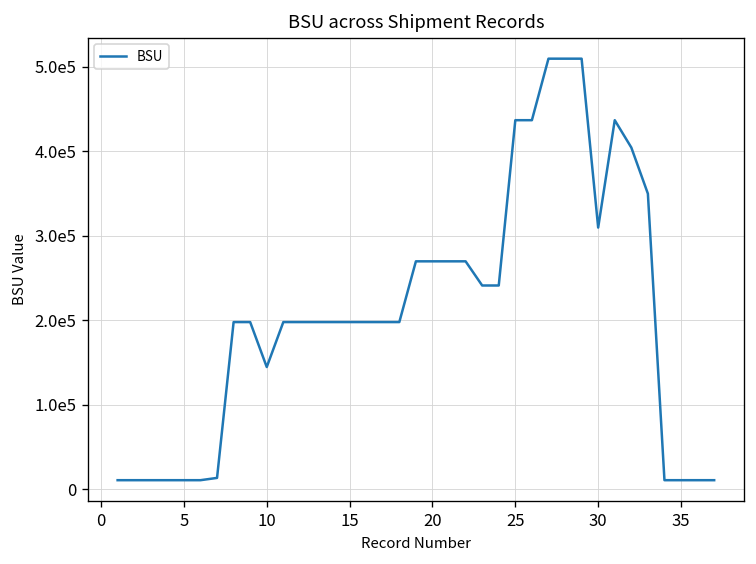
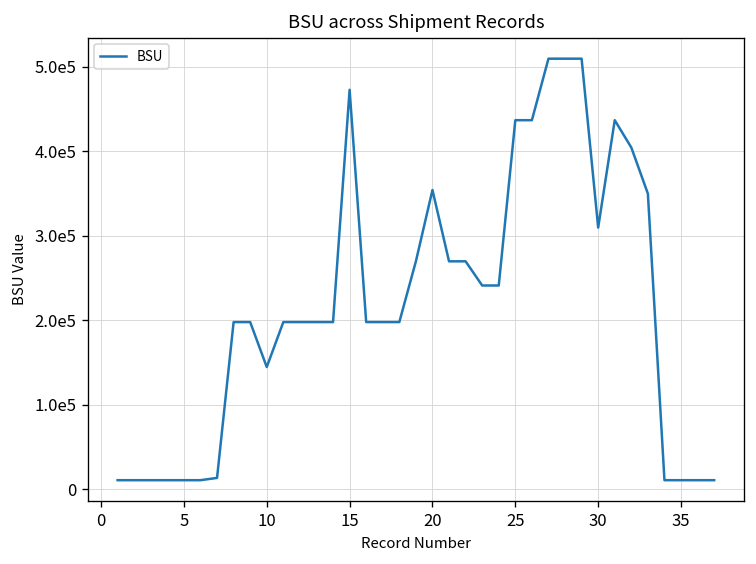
15: 200000 -> 470000
20: 270000 -> 350000
